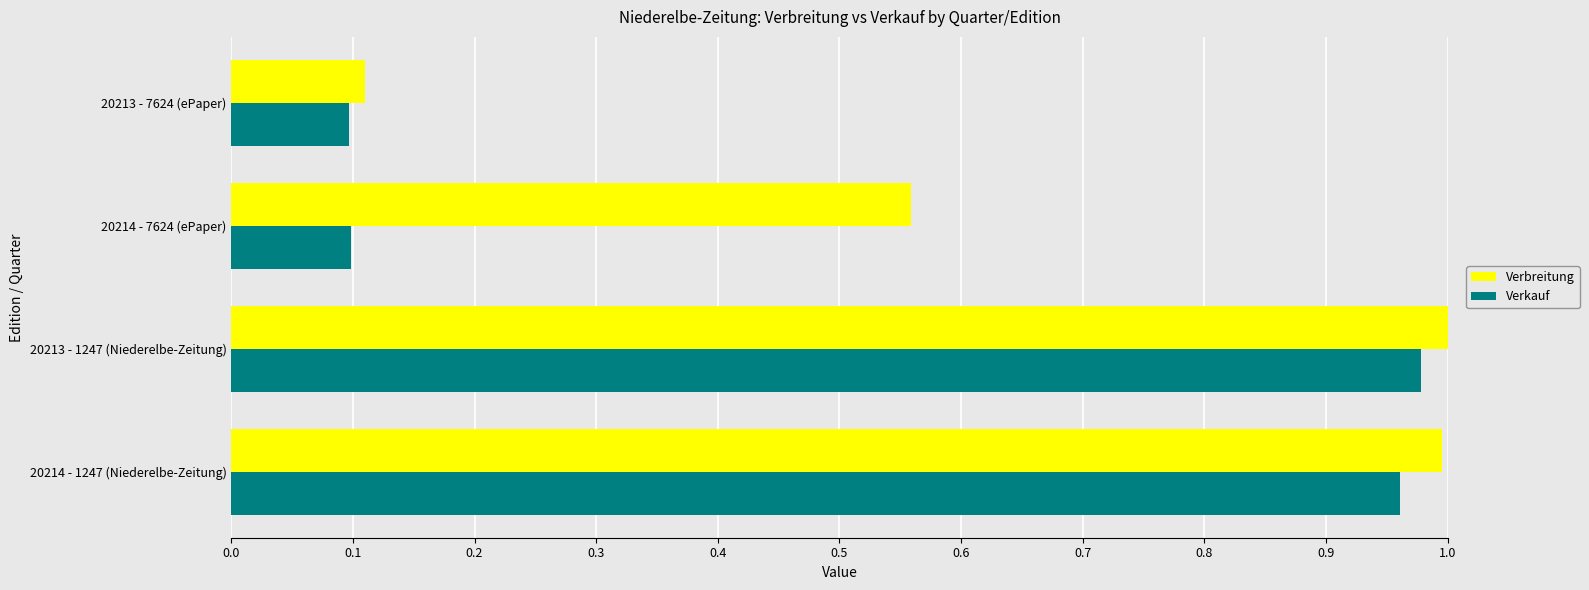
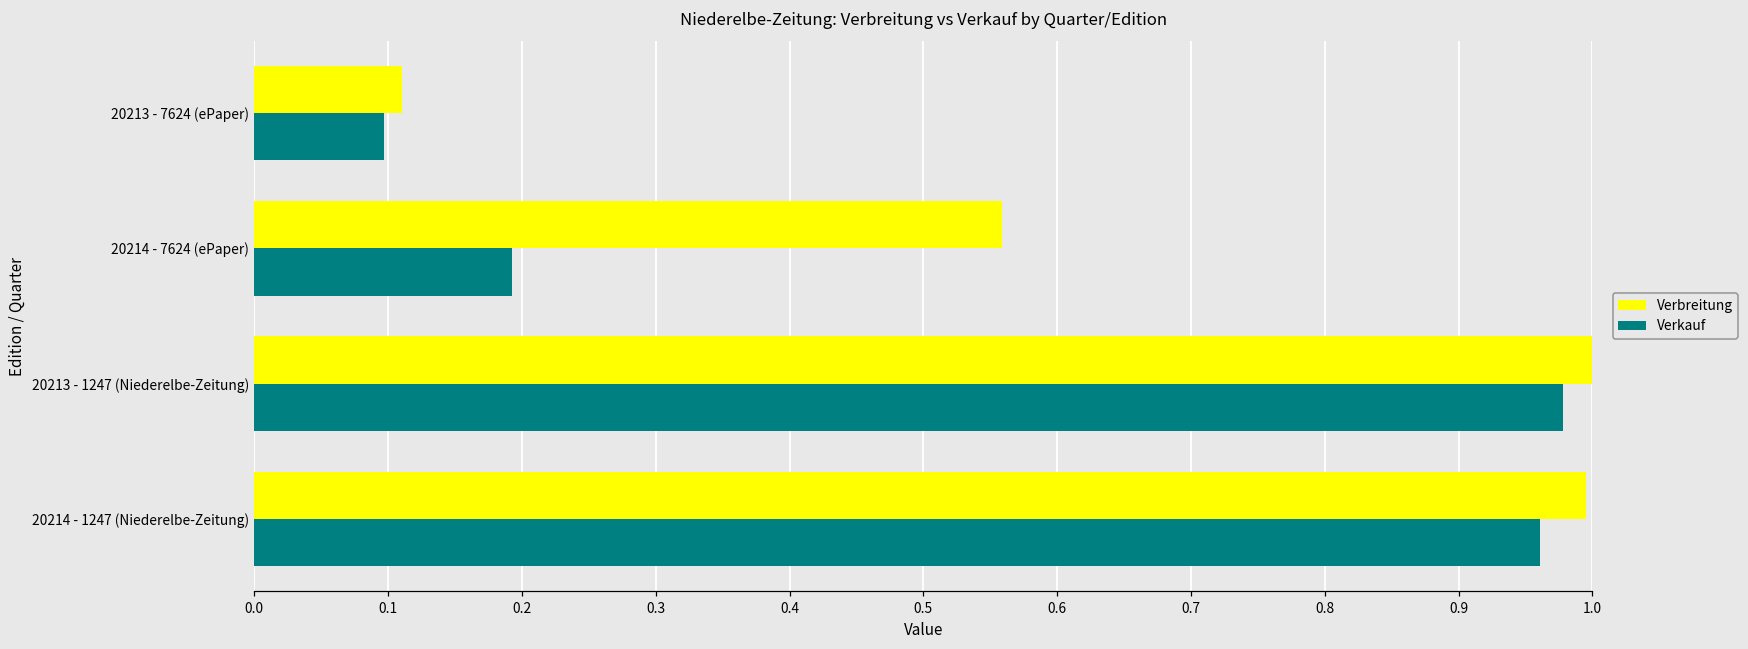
Verkauf, 20214 - 7624 (ePaper): 0.099 -> 0.193
